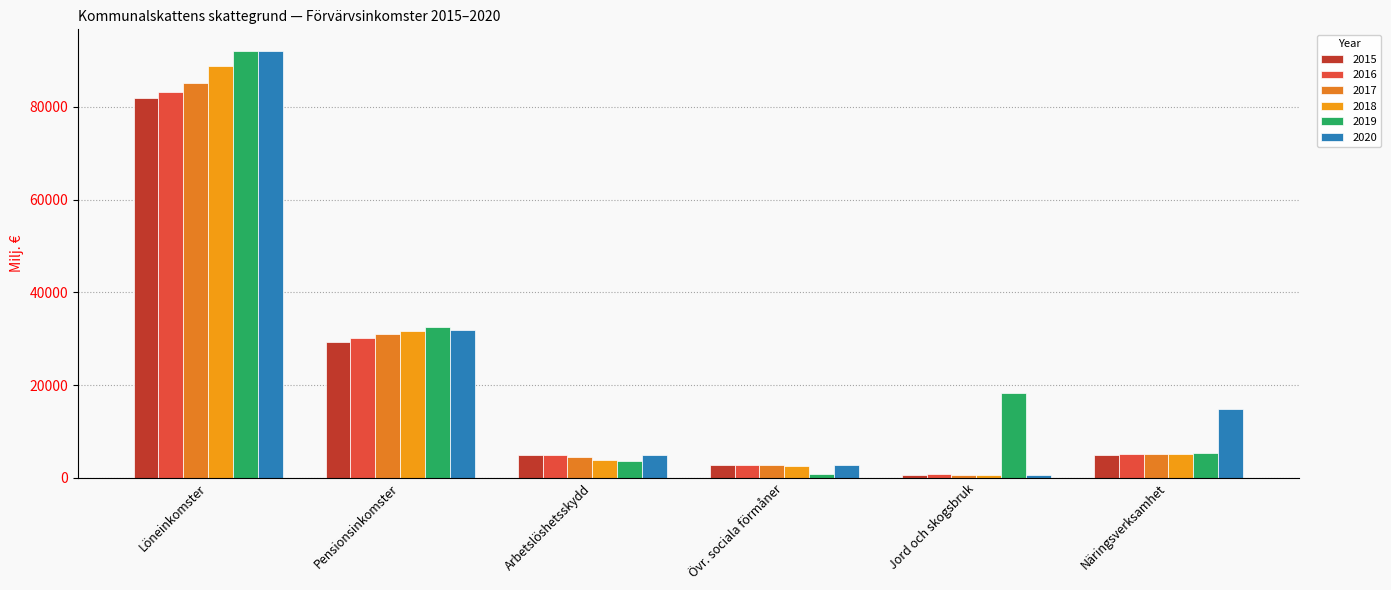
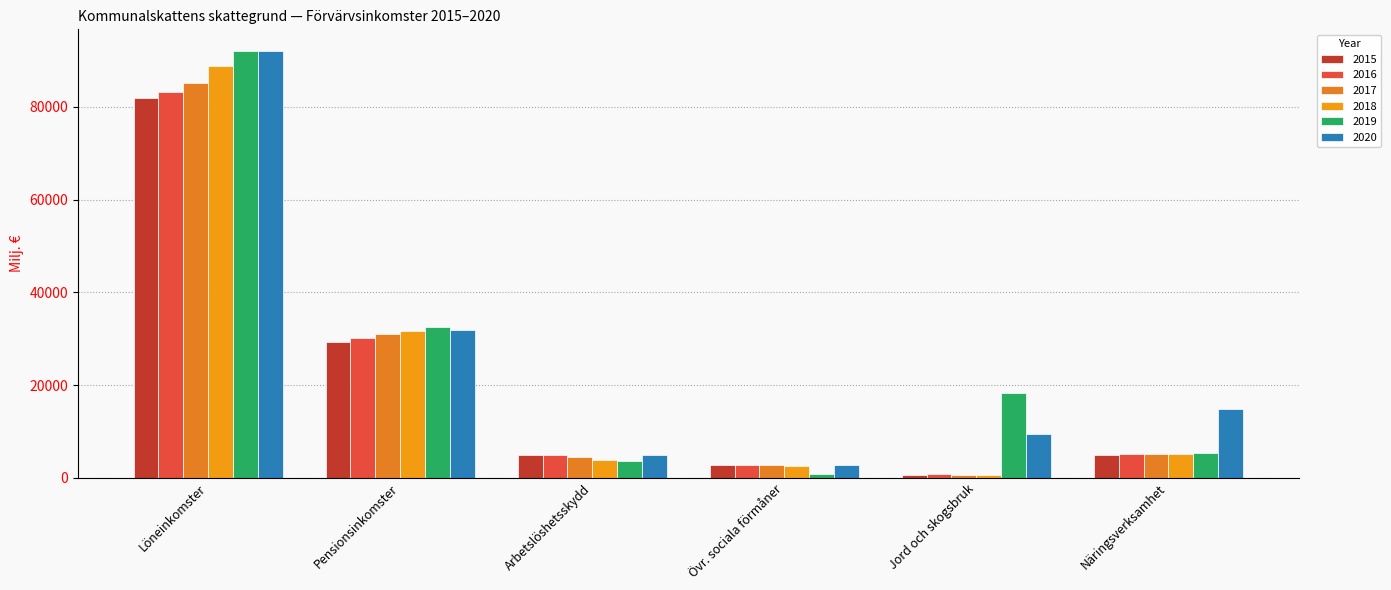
2020, Jord och skogsbruk: 1000 -> 10000
